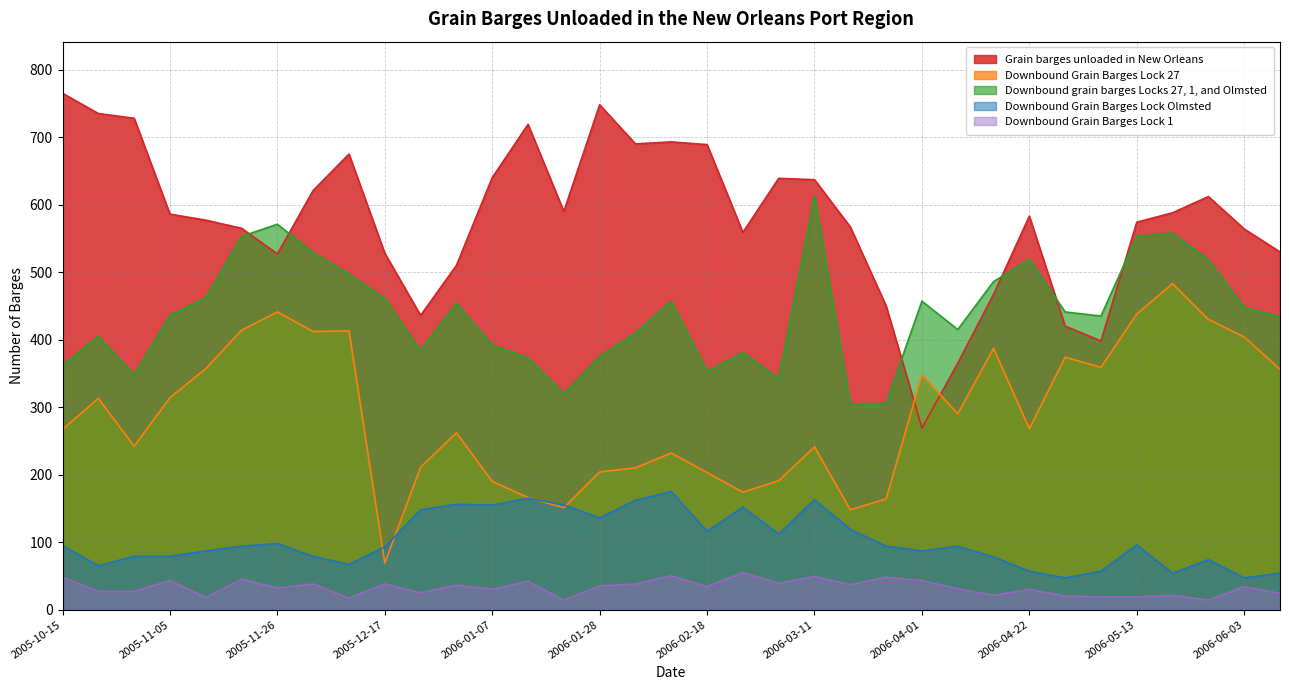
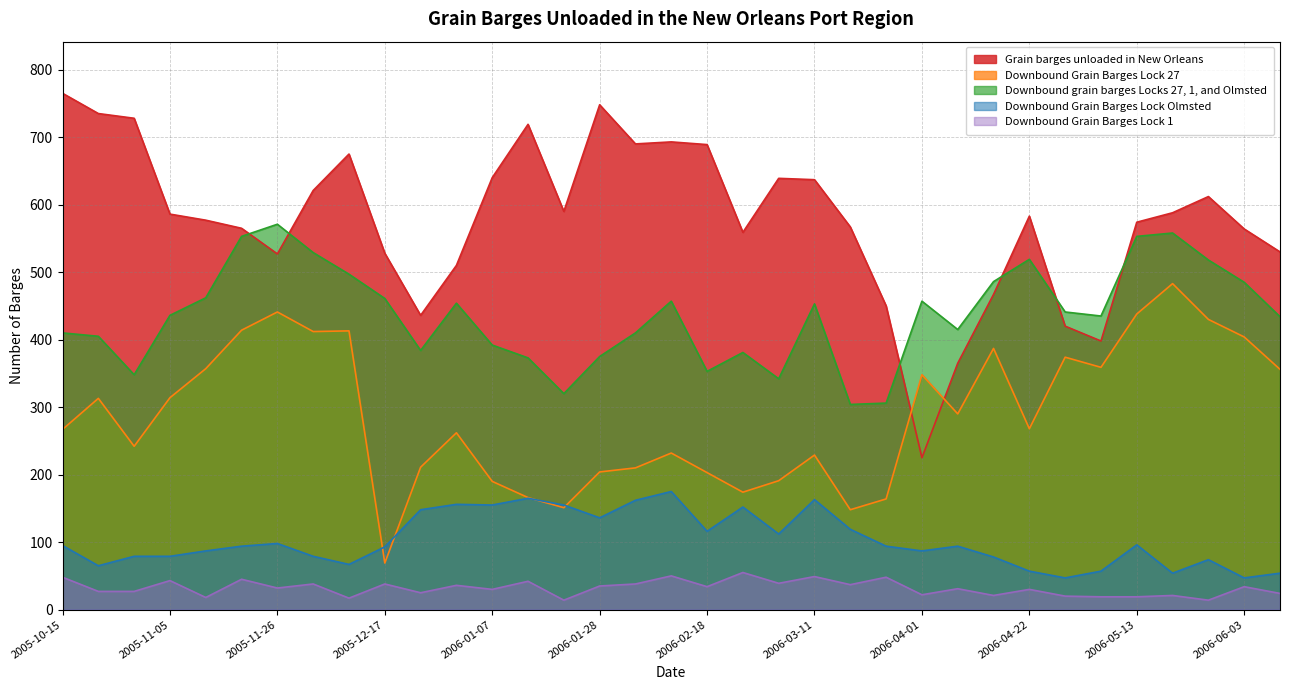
Downbound grain barges Locks 27, 1, and Olmsted, 2005-10-15: 360 -> 410
Downbound Grain Barges Lock 27, 2006-03-11: 240 -> 230
Downbound grain barges Locks 27, 1, and Olmsted, 2006-03-11: 610 -> 450
Grain barges unloaded in New Orleans, 2006-04-01: 270 -> 230
Downbound Grain Barges Lock 1, 2006-04-01: 40 -> 20
Downbound grain barges Locks 27, 1, and Olmsted, 2006-06-03: 450 -> 490
